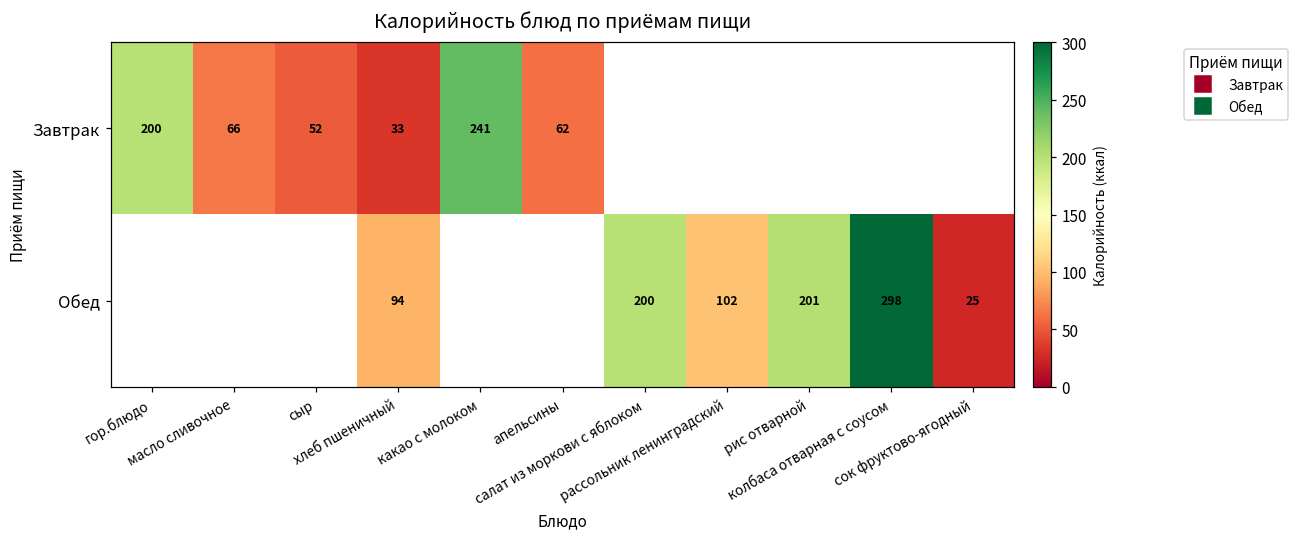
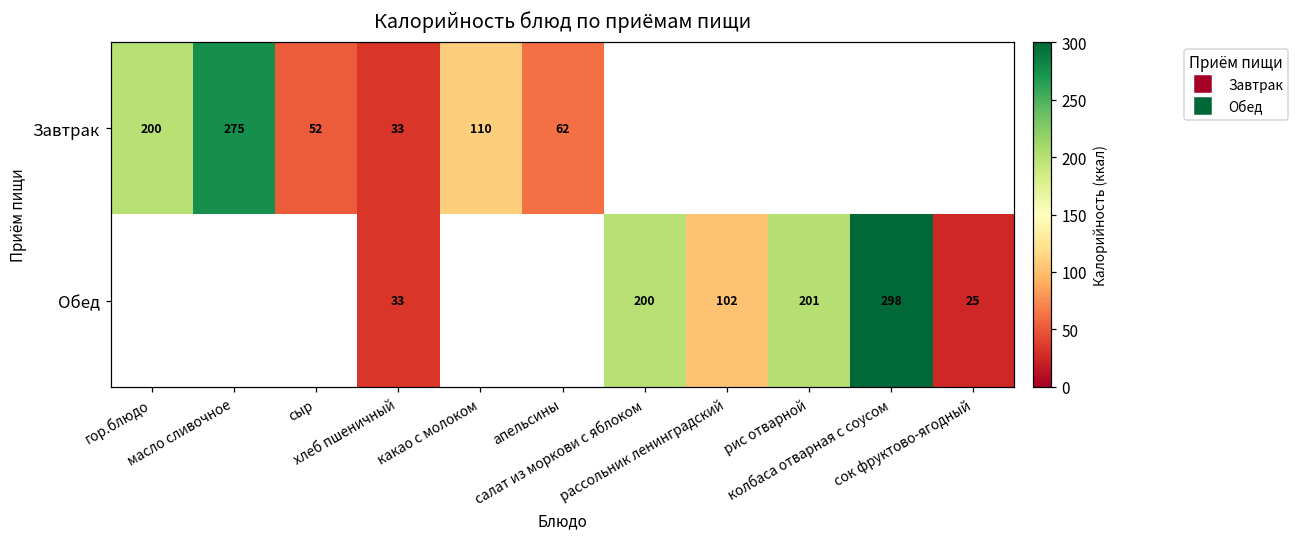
Завтрак, масло сливочное: 66 -> 275
Завтрак, какао с молоком: 241 -> 110
Обед, хлеб пшеничный: 94 -> 33
